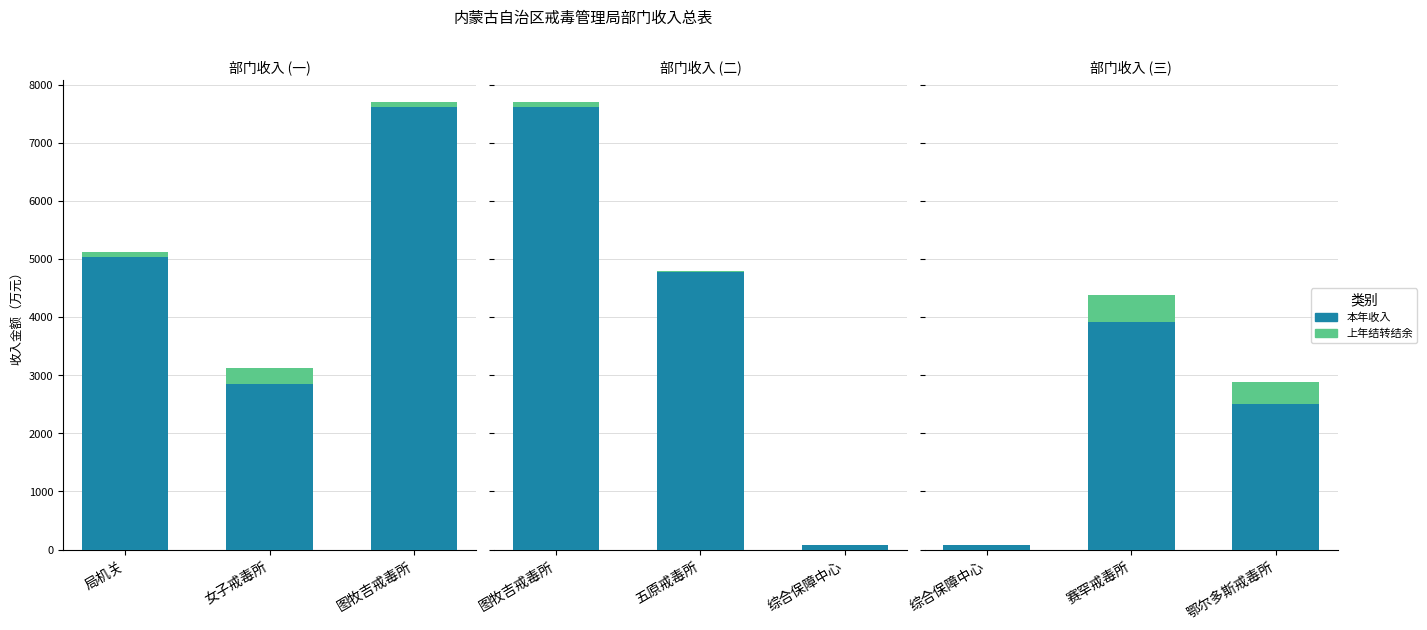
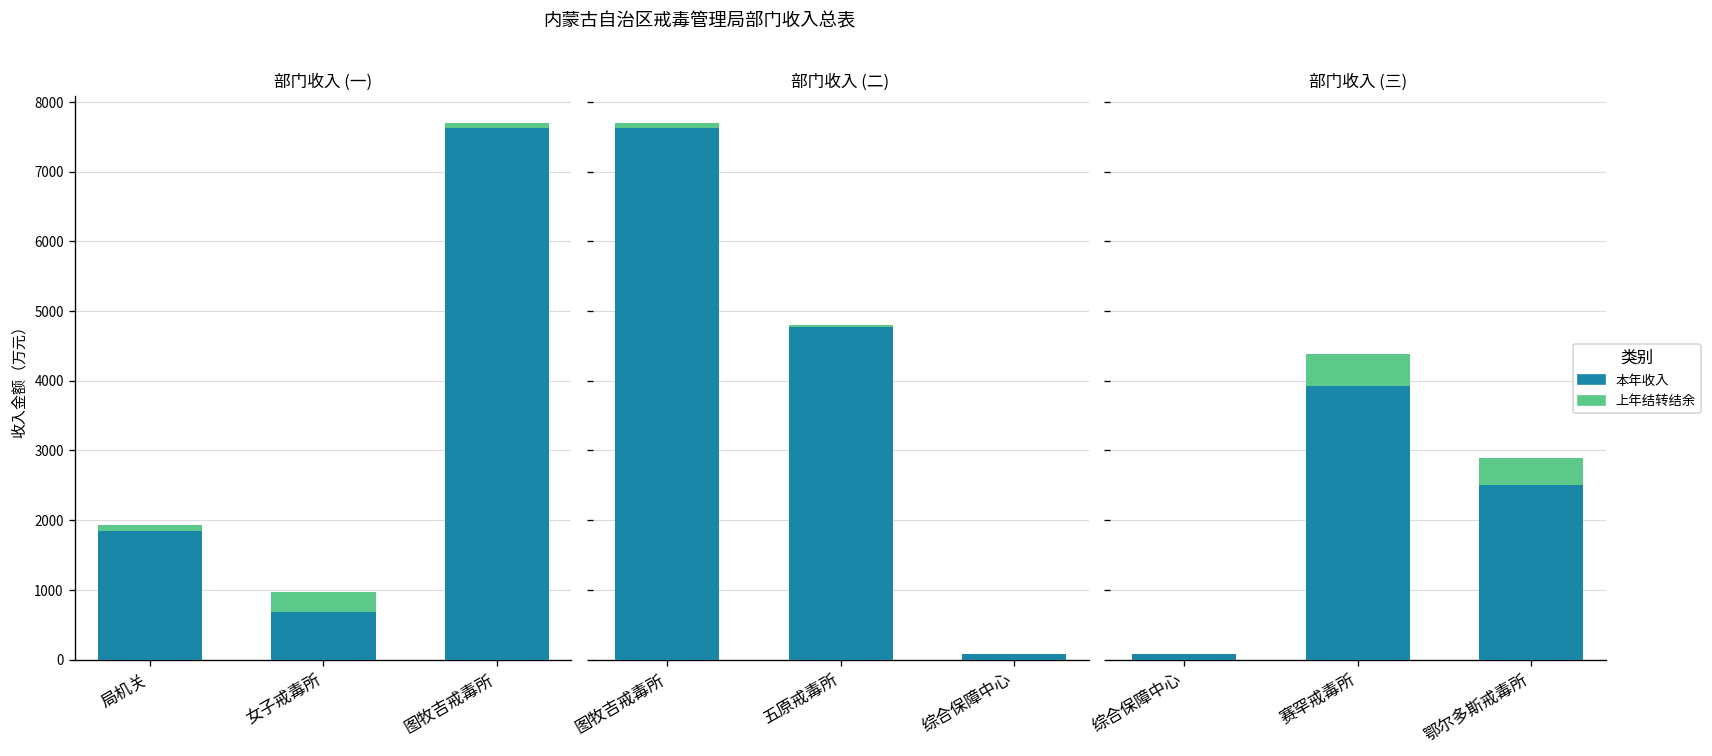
部门收入 (一), 本年收入, 局机关: 5000 -> 1800
部门收入 (一), 本年收入, 女子戒毒所: 2800 -> 700
